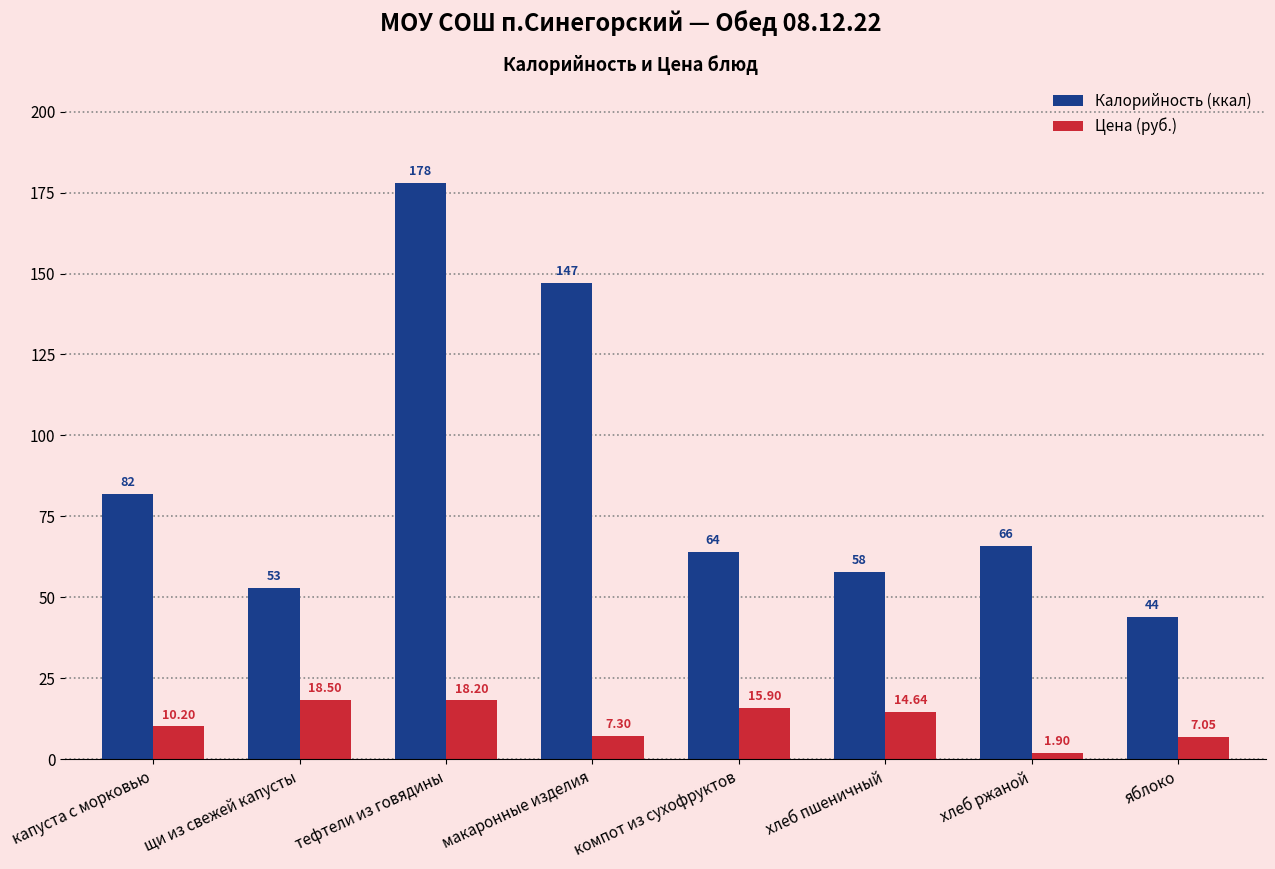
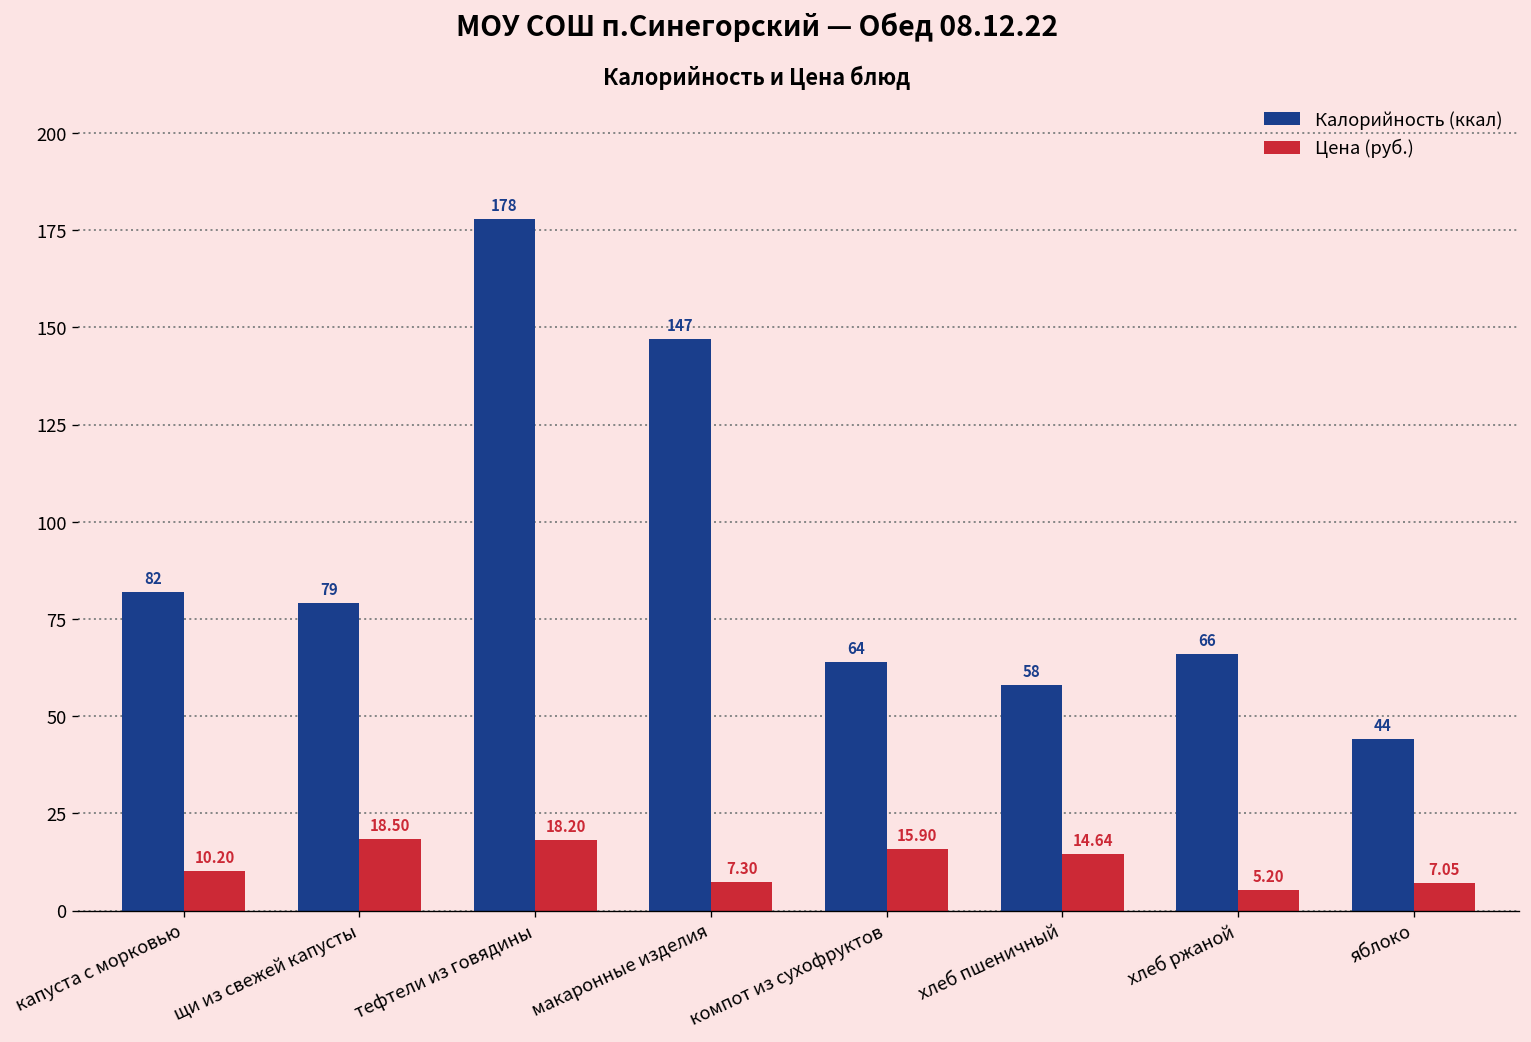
Калорийность (ккал), щи из свежей капусты: 53 -> 79
Цена (руб.), хлеб ржаной: 1.90 -> 5.20
